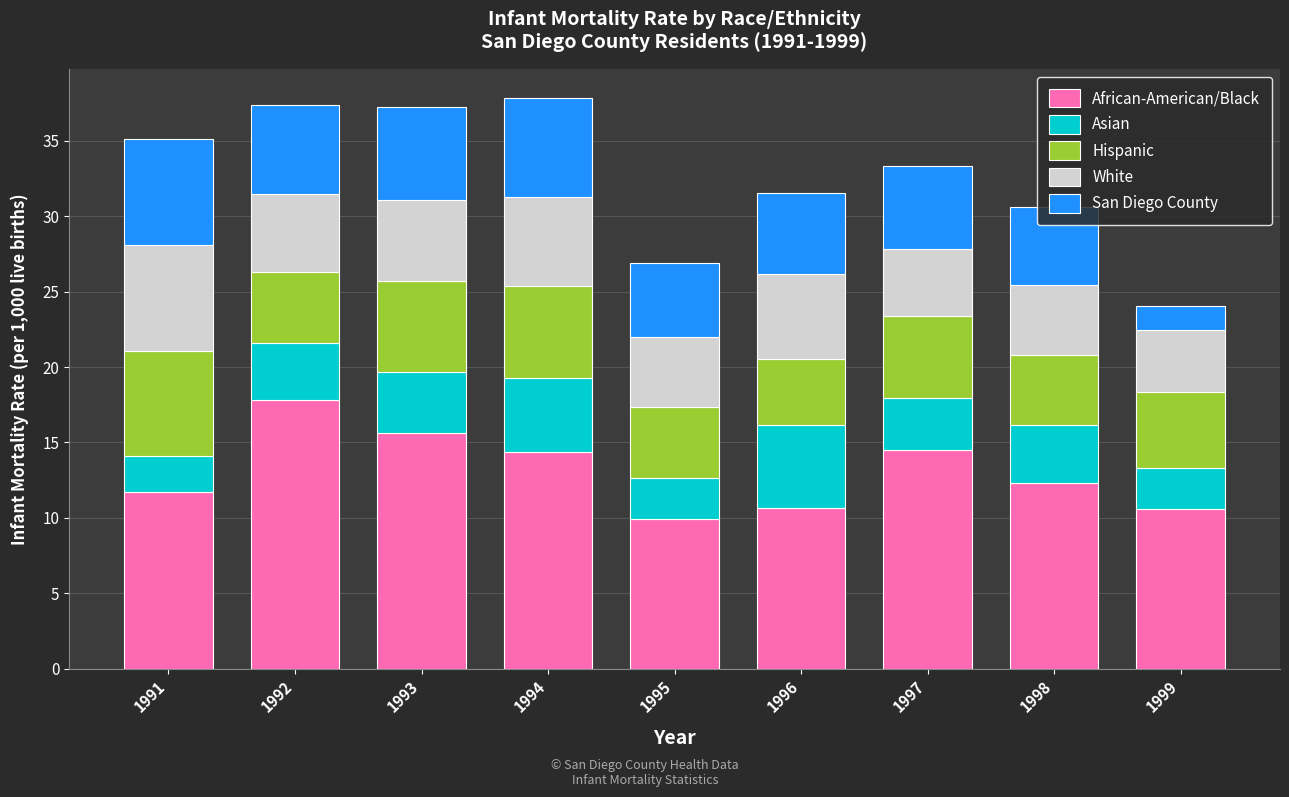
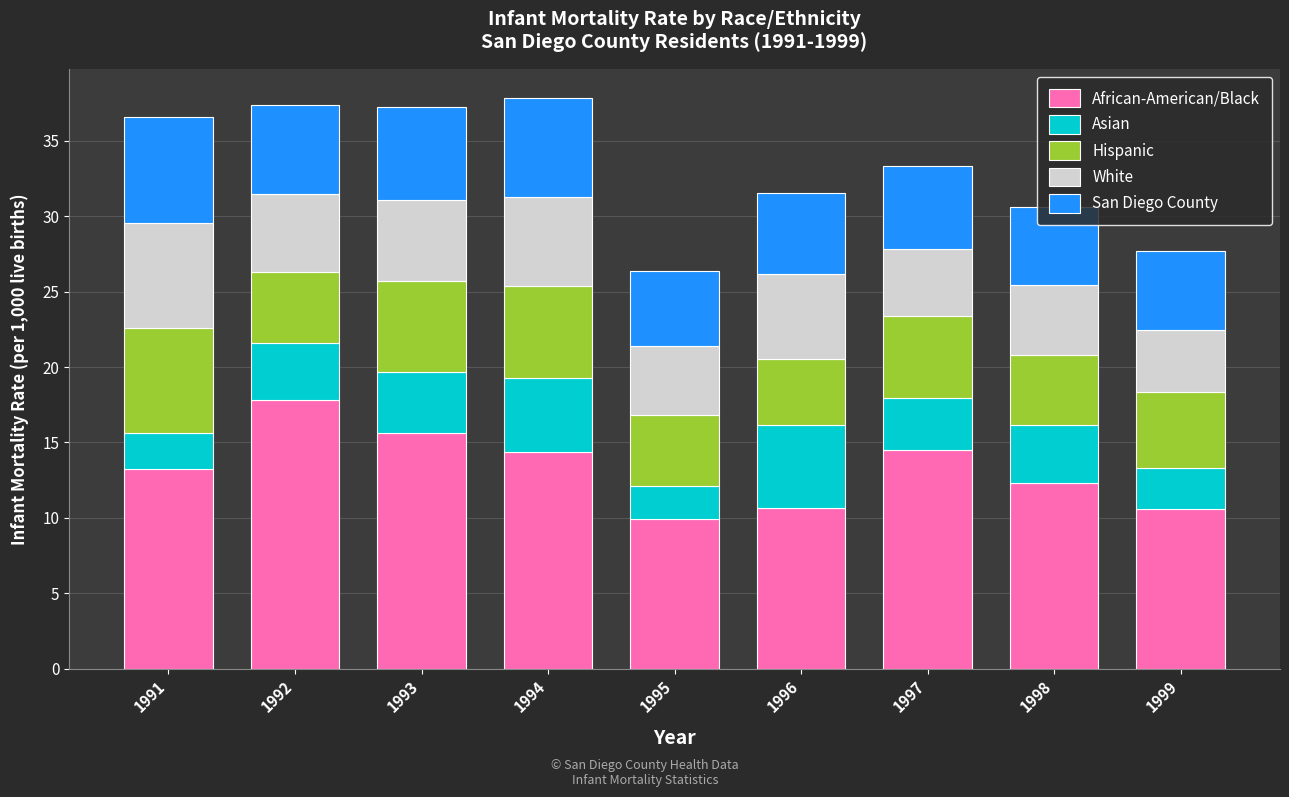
African-American/Black, 1991: 11.7 -> 13.2
Asian, 1995: 2.7 -> 2.1
San Diego County, 1999: 1.6 -> 5.2
